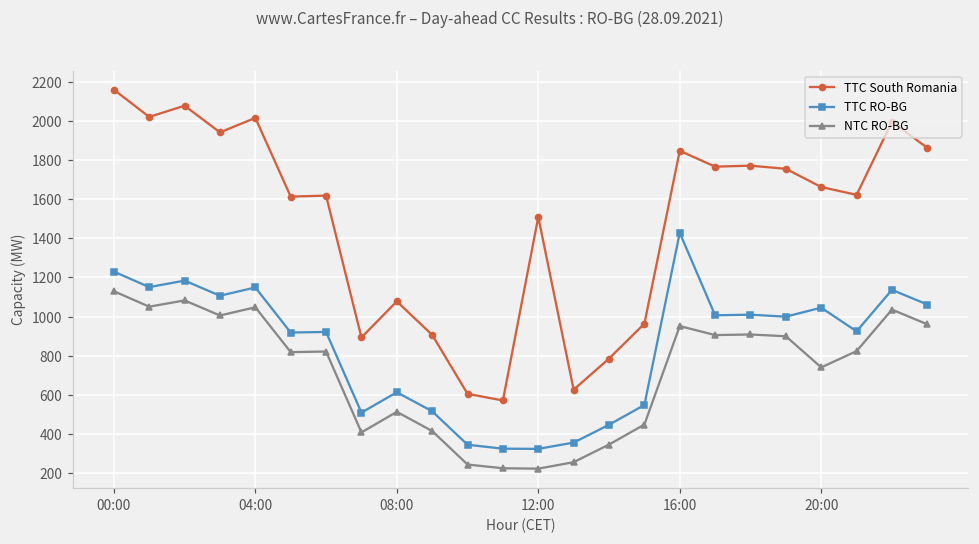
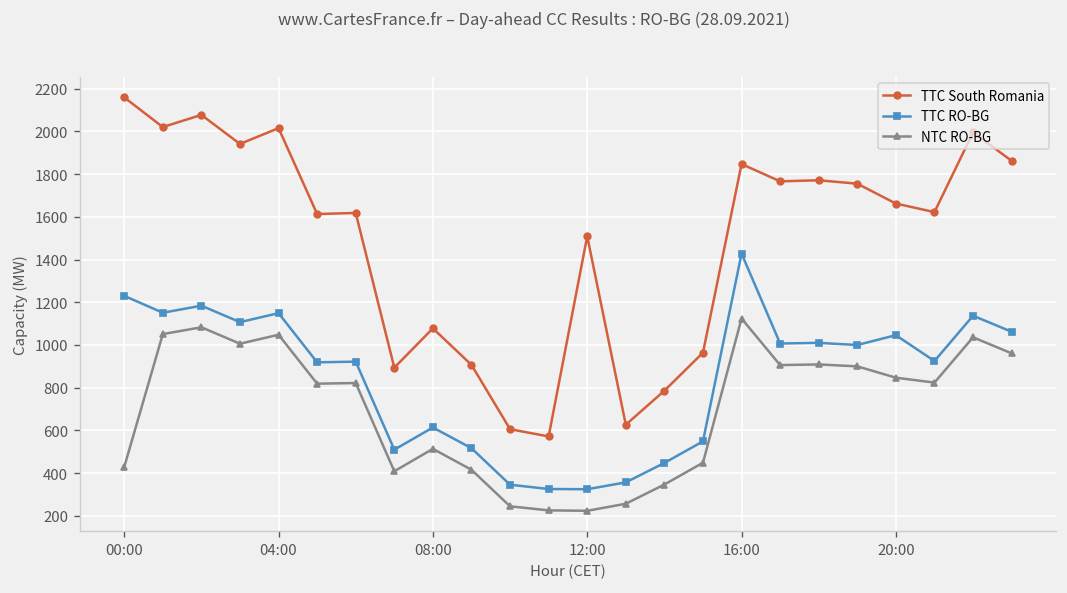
NTC RO-BG, 00:00: 1130 -> 430
NTC RO-BG, 16:00: 950 -> 1120
NTC RO-BG, 20:00: 740 -> 850
